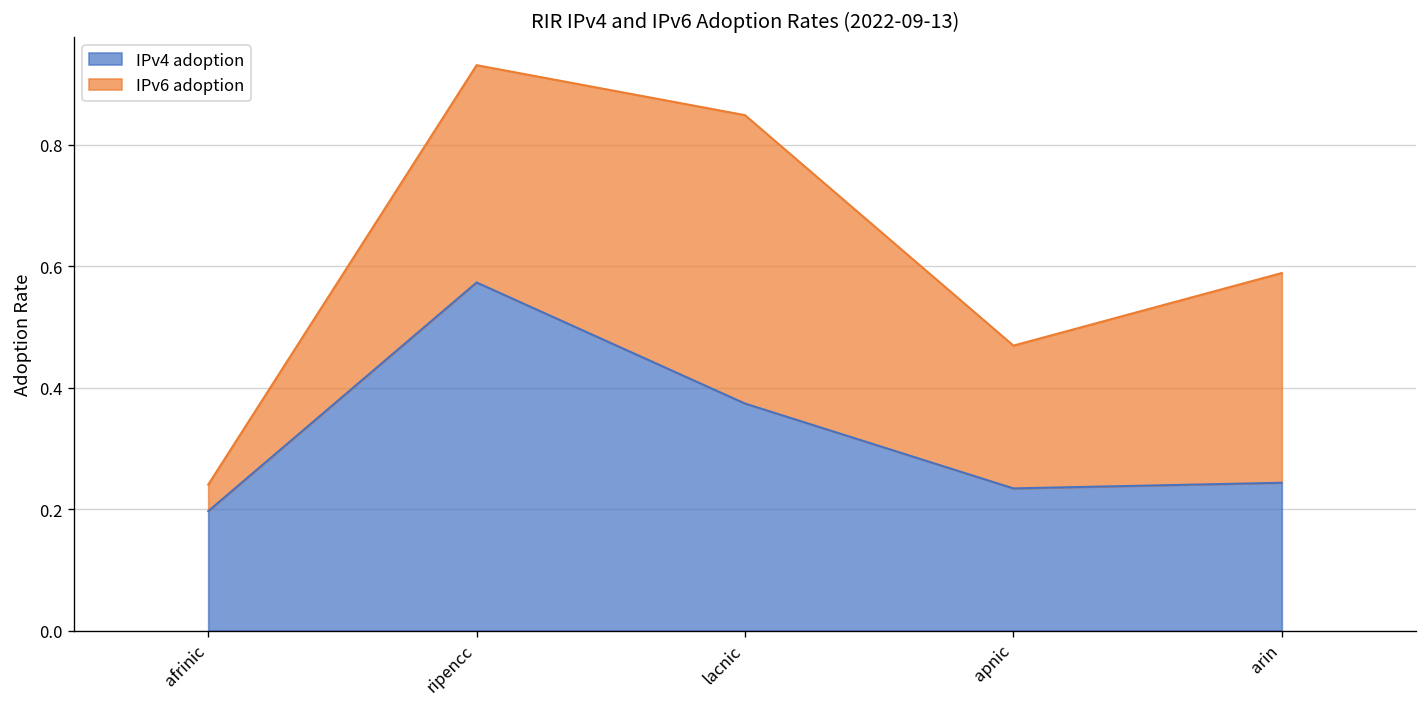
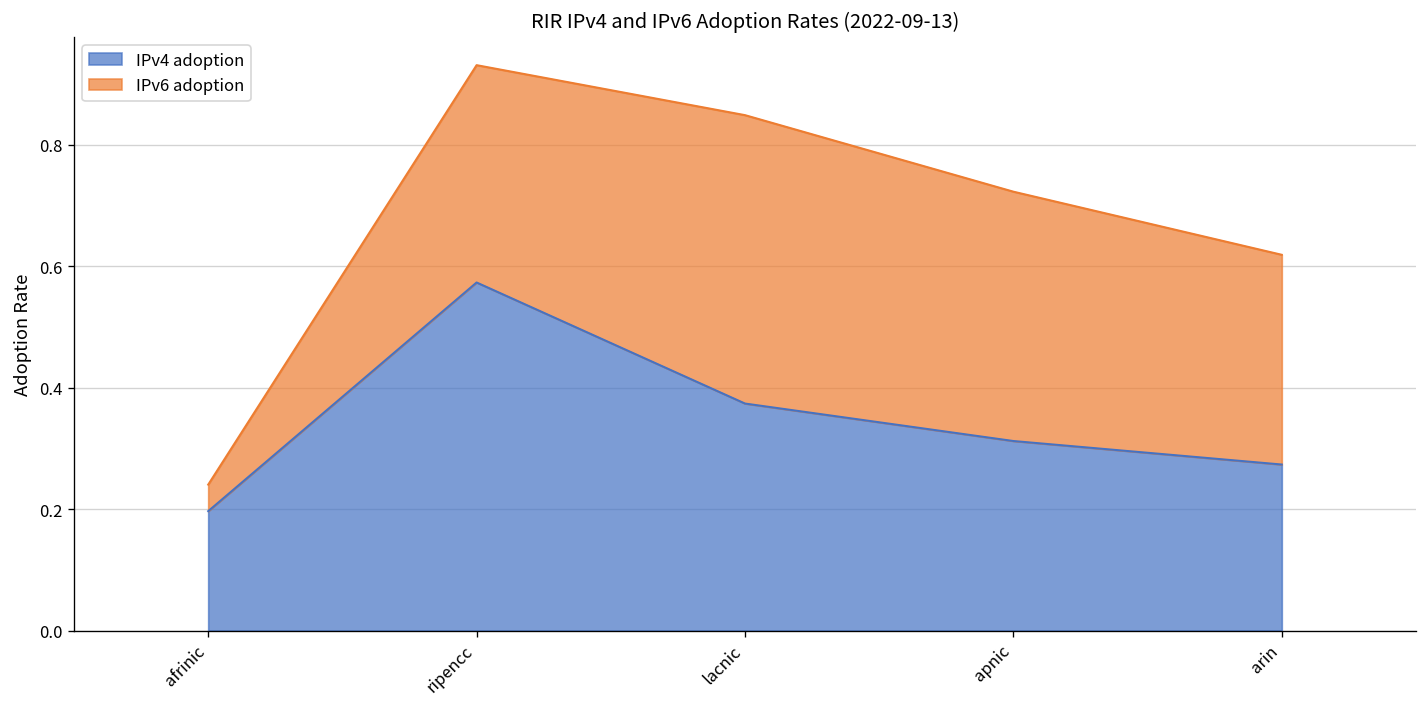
IPv4 adoption, apnic: 0.23 -> 0.31
IPv6 adoption, apnic: 0.24 -> 0.41
IPv4 adoption, arin: 0.24 -> 0.27
